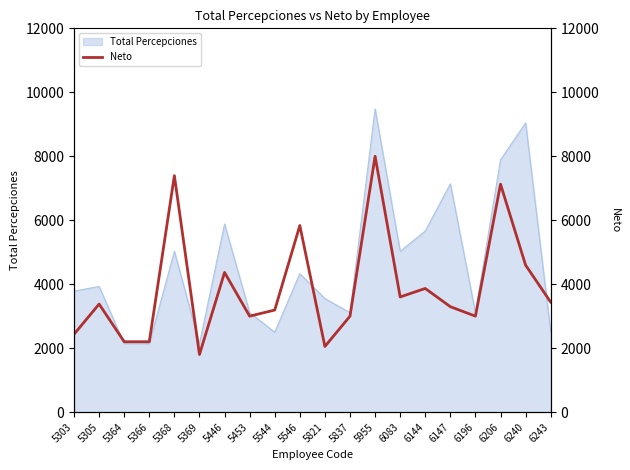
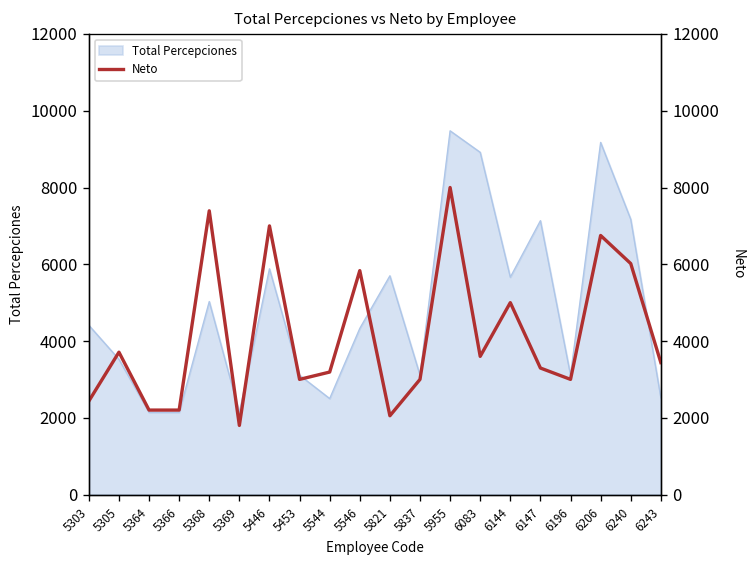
Total Percepciones, 5303: 3800 -> 4400
Total Percepciones, 5305: 3900 -> 3500
Total Percepciones, 5821: 3500 -> 5700
Total Percepciones, 6083: 5000 -> 8900
Total Percepciones, 6206: 7900 -> 9200
Total Percepciones, 6240: 9000 -> 7200
Neto, 5305: 3400 -> 3700
Neto, 5446: 4400 -> 7000
Neto, 6144: 3900 -> 5000
Neto, 6206: 7100 -> 6800
Neto, 6240: 4600 -> 6000
